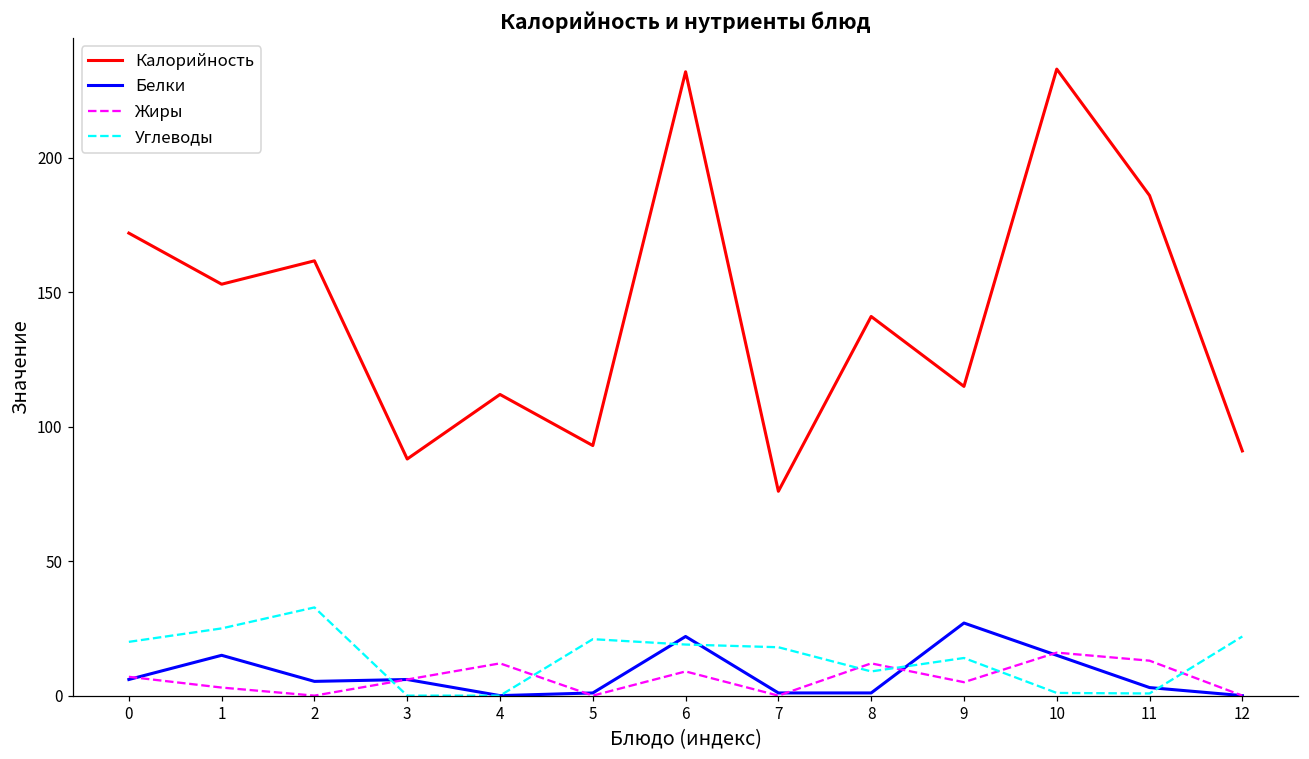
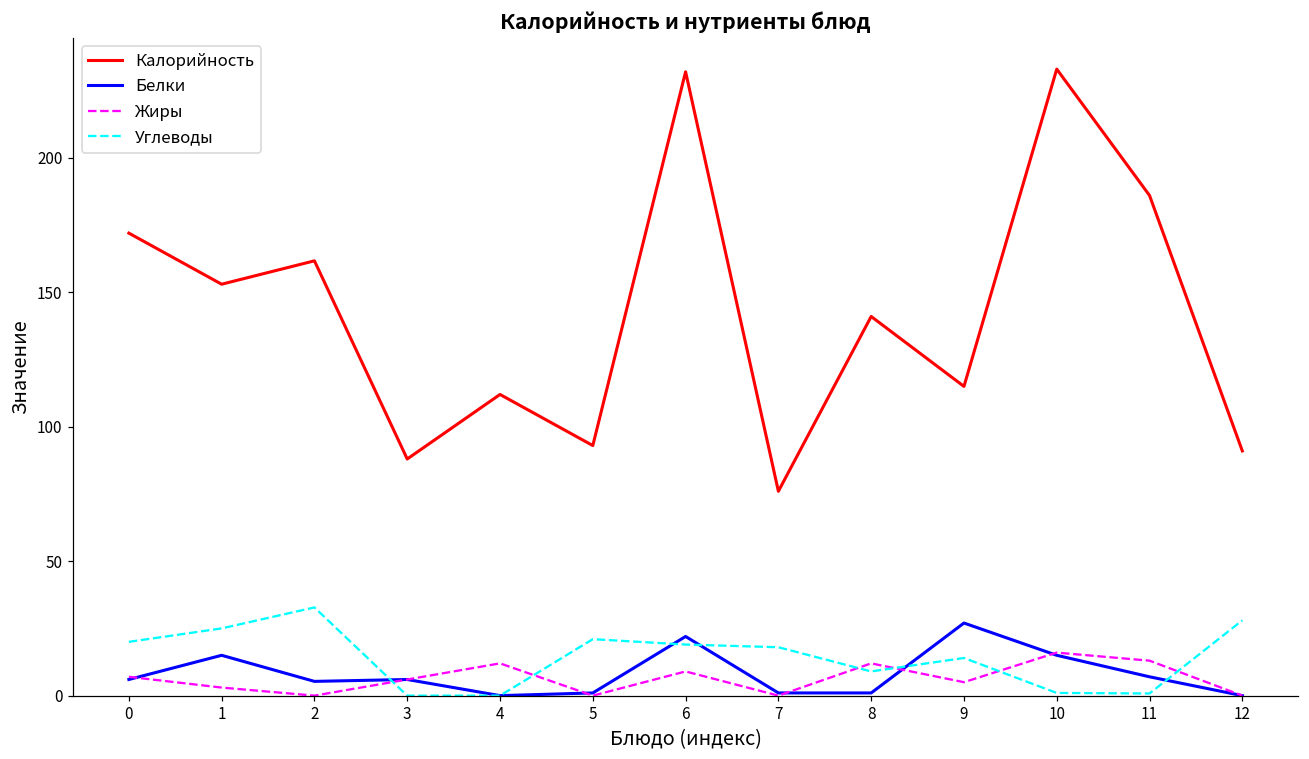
Белки, 11: 3 -> 7
Углеводы, 12: 22 -> 28
